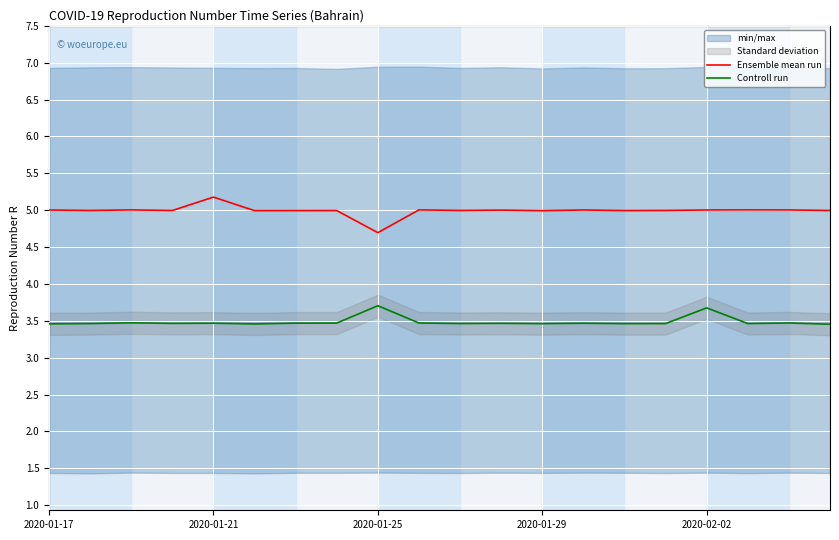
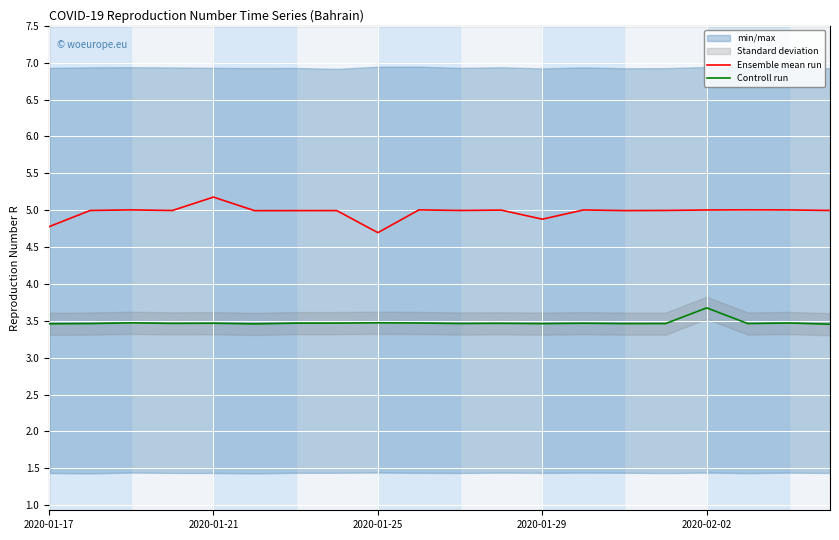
Ensemble mean run, 2020-01-17: 5.0 -> 4.8
Controll run, 2020-01-25: 3.7 -> 3.5
Ensemble mean run, 2020-01-29: 5.0 -> 4.9
